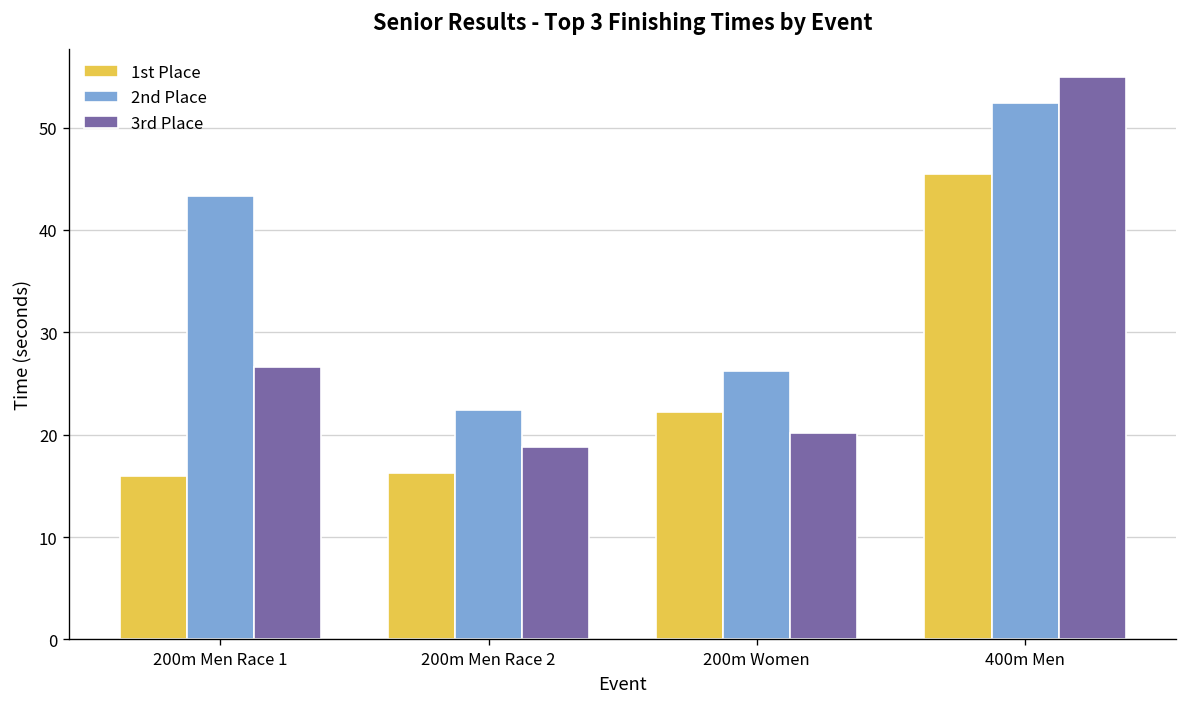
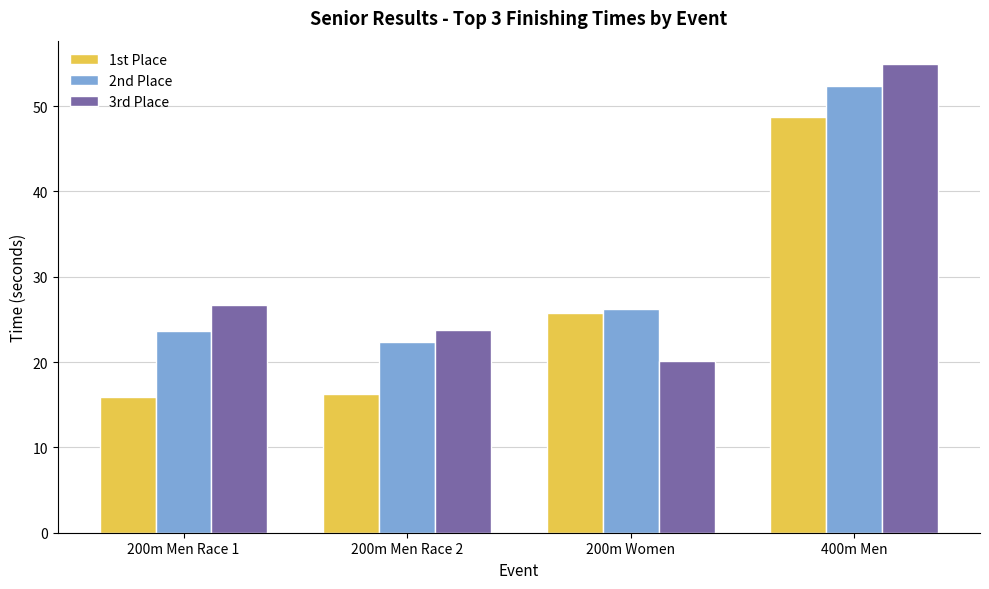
2nd Place, 200m Men Race 1: 43 -> 24
3rd Place, 200m Men Race 2: 19 -> 24
1st Place, 200m Women: 22 -> 26
1st Place, 400m Men: 45 -> 49
